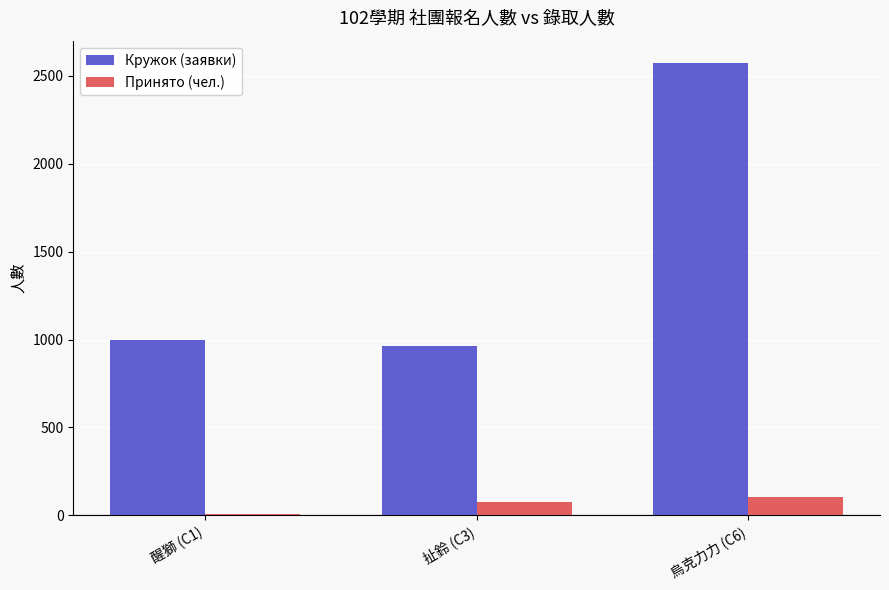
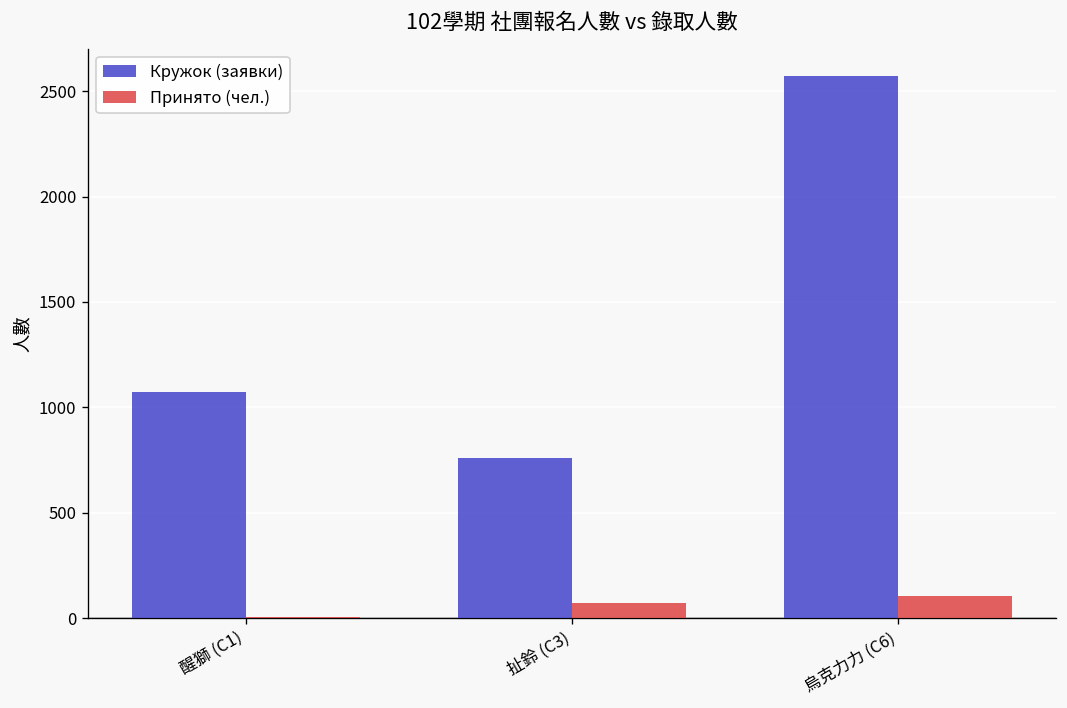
Кружок (заявки), 醒獅 (C1): 1000 -> 1070
Кружок (заявки), 扯鈴 (C3): 970 -> 760
